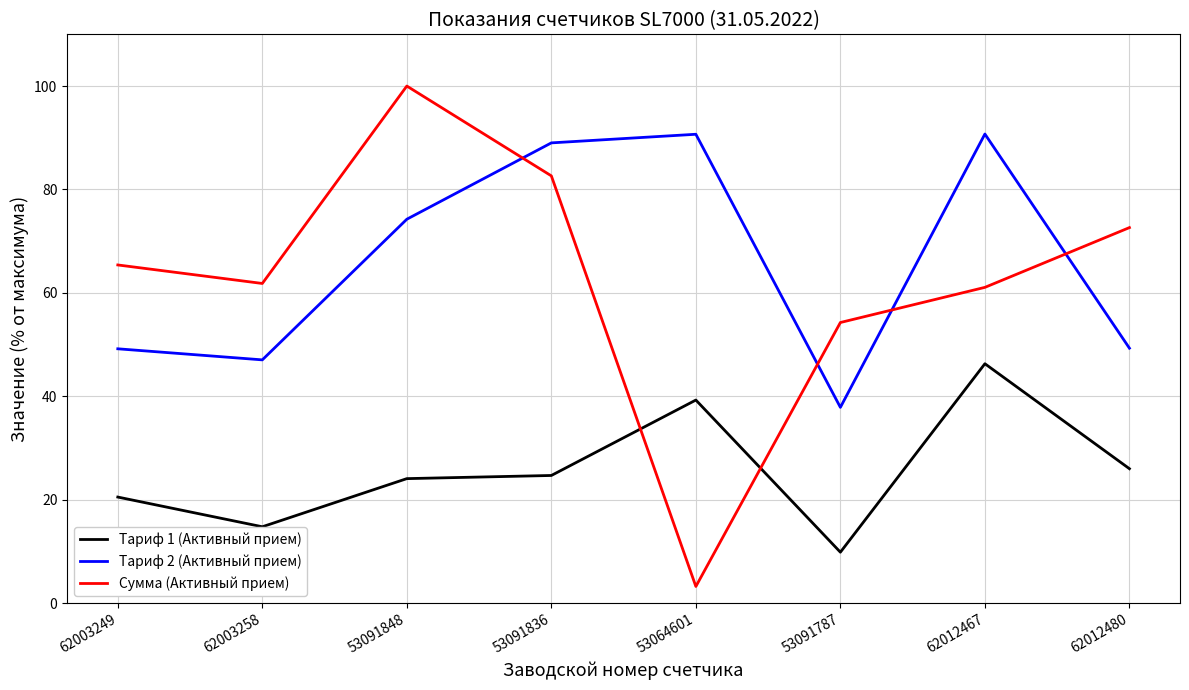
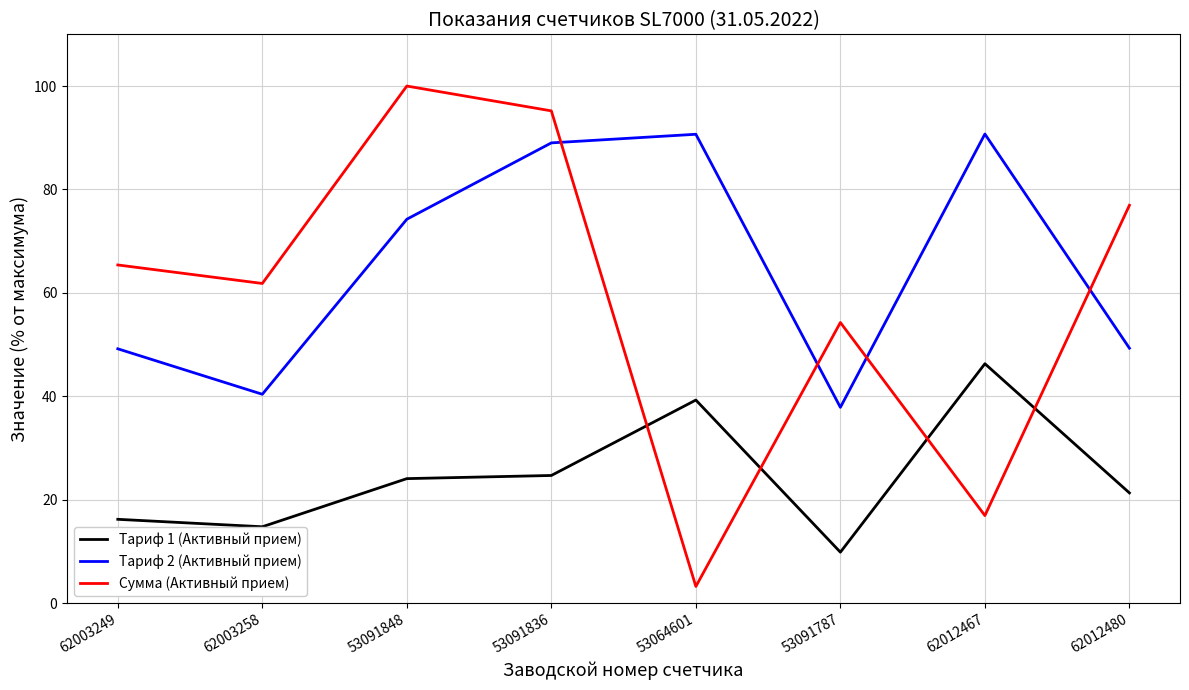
Тариф 1 (Активный прием), 62003249: 21 -> 16
Тариф 2 (Активный прием), 62003258: 47 -> 40
Сумма (Активный прием), 53091836: 83 -> 95
Сумма (Активный прием), 62012467: 61 -> 17
Тариф 1 (Активный прием), 62012480: 26 -> 21
Сумма (Активный прием), 62012480: 73 -> 77
